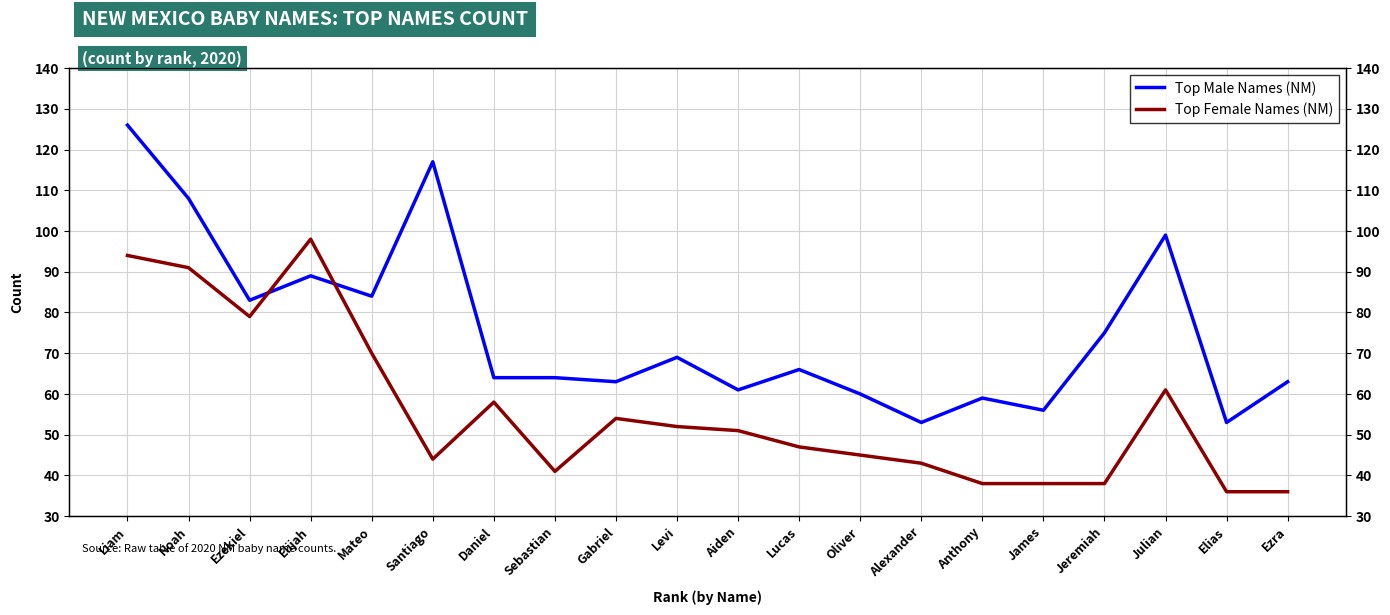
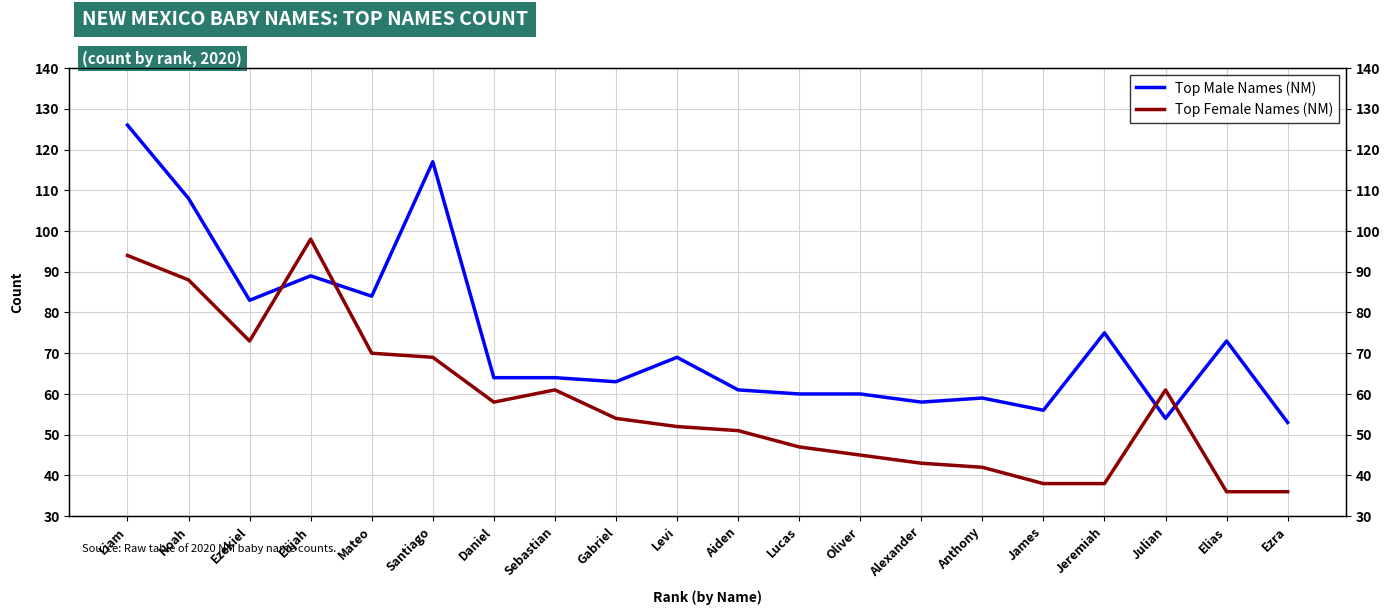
Top Female Names (NM), Noah: 91 -> 88
Top Female Names (NM), Ezekiel: 79 -> 73
Top Female Names (NM), Santiago: 44 -> 69
Top Female Names (NM), Sebastian: 41 -> 61
Top Male Names (NM), Lucas: 66 -> 60
Top Male Names (NM), Alexander: 53 -> 58
Top Female Names (NM), Anthony: 38 -> 42
Top Male Names (NM), Julian: 99 -> 54
Top Male Names (NM), Elias: 53 -> 73
Top Male Names (NM), Ezra: 63 -> 53
